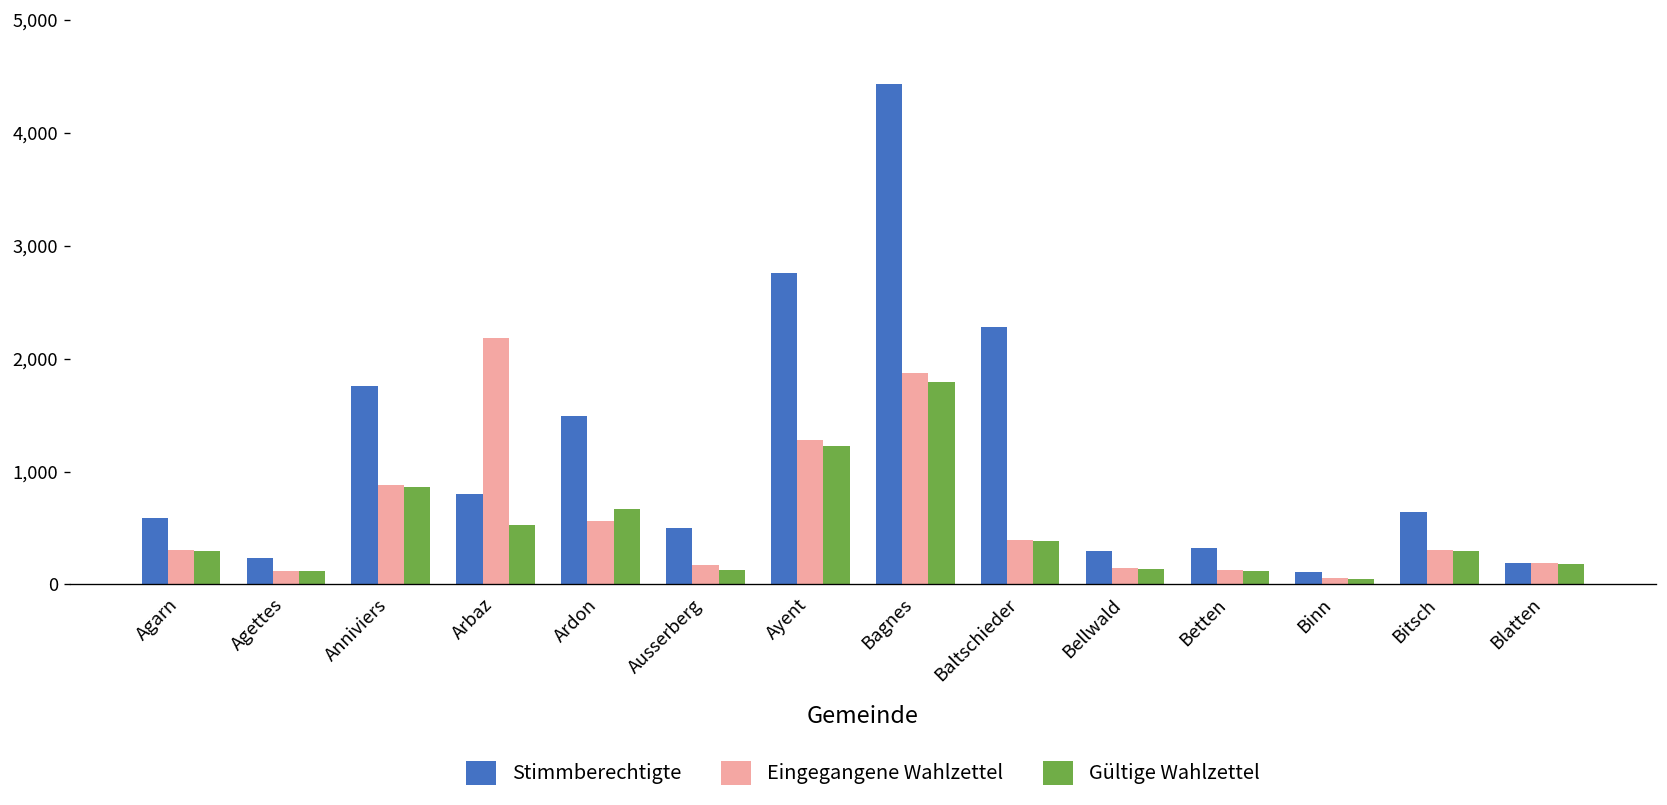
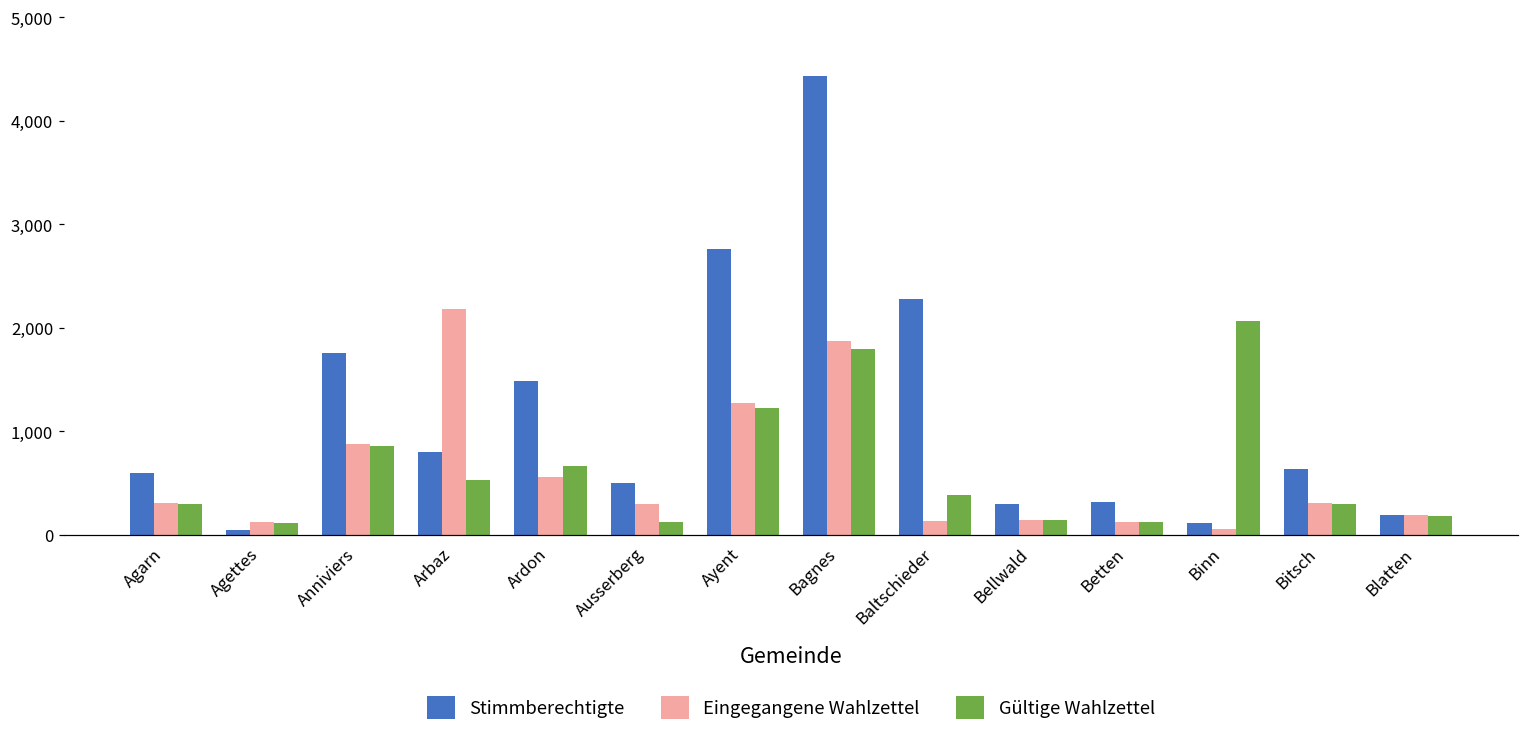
Stimmberechtigte, Agettes: 200 -> 0
Eingegangene Wahlzettel, Ausserberg: 200 -> 300
Eingegangene Wahlzettel, Baltschieder: 400 -> 100
Gültige Wahlzettel, Binn: 100 -> 2,100
